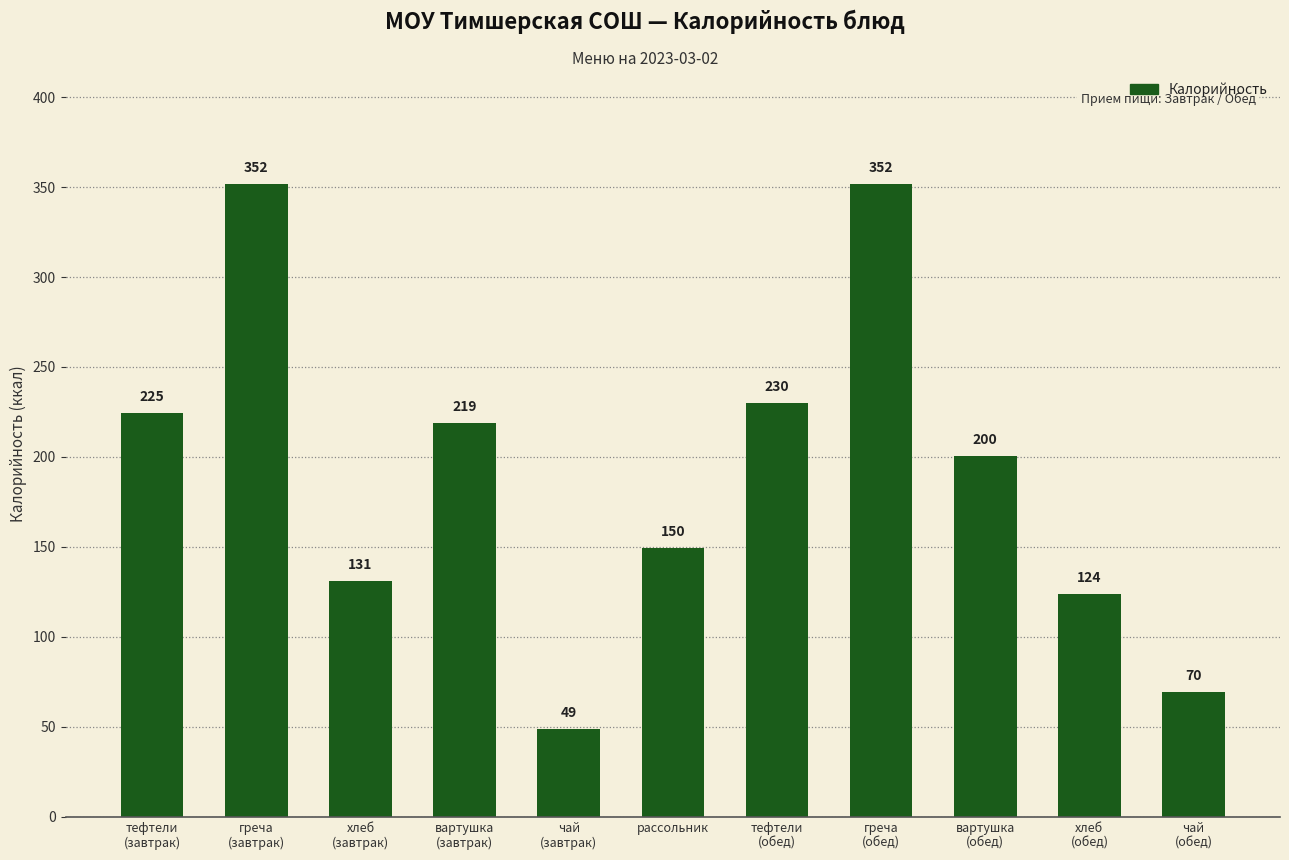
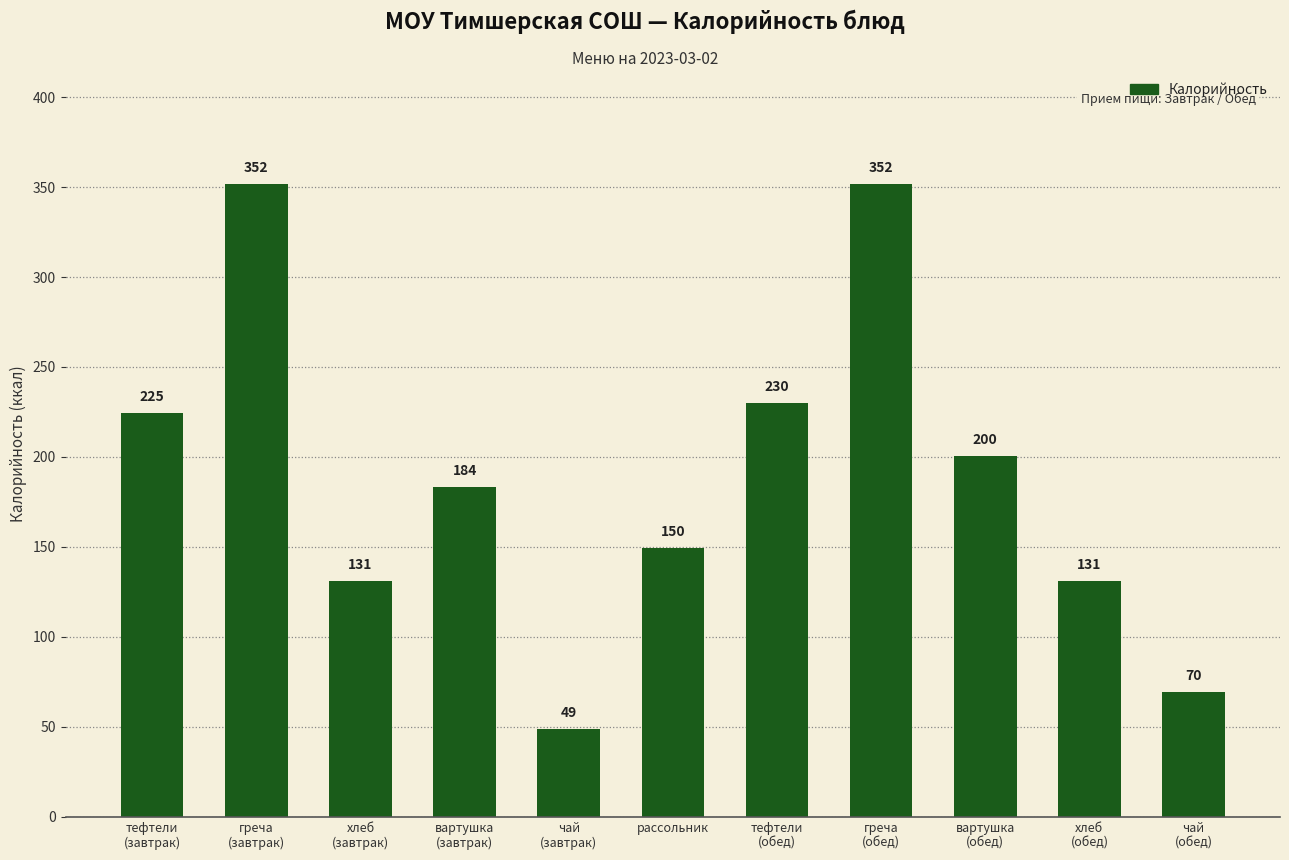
вартушка (завтрак): 219 -> 184
хлеб (обед): 124 -> 131
